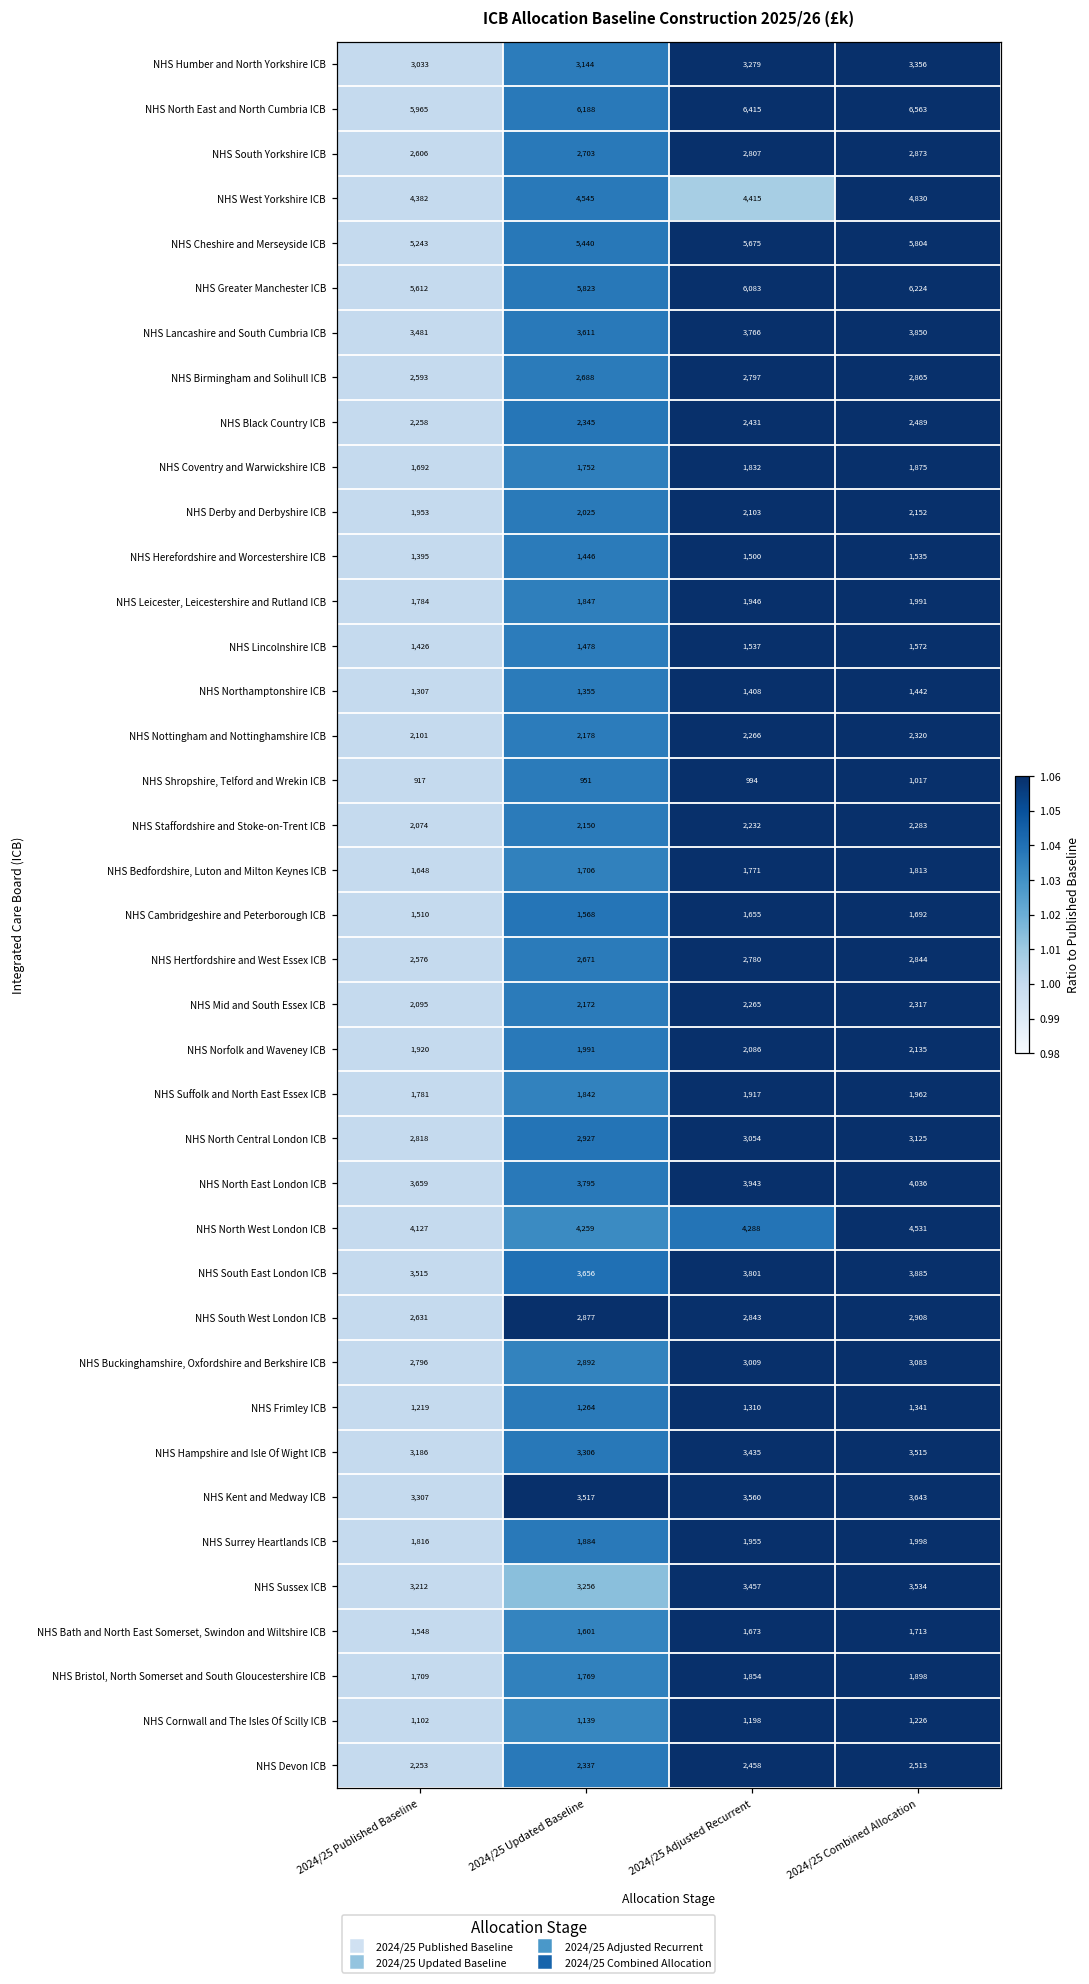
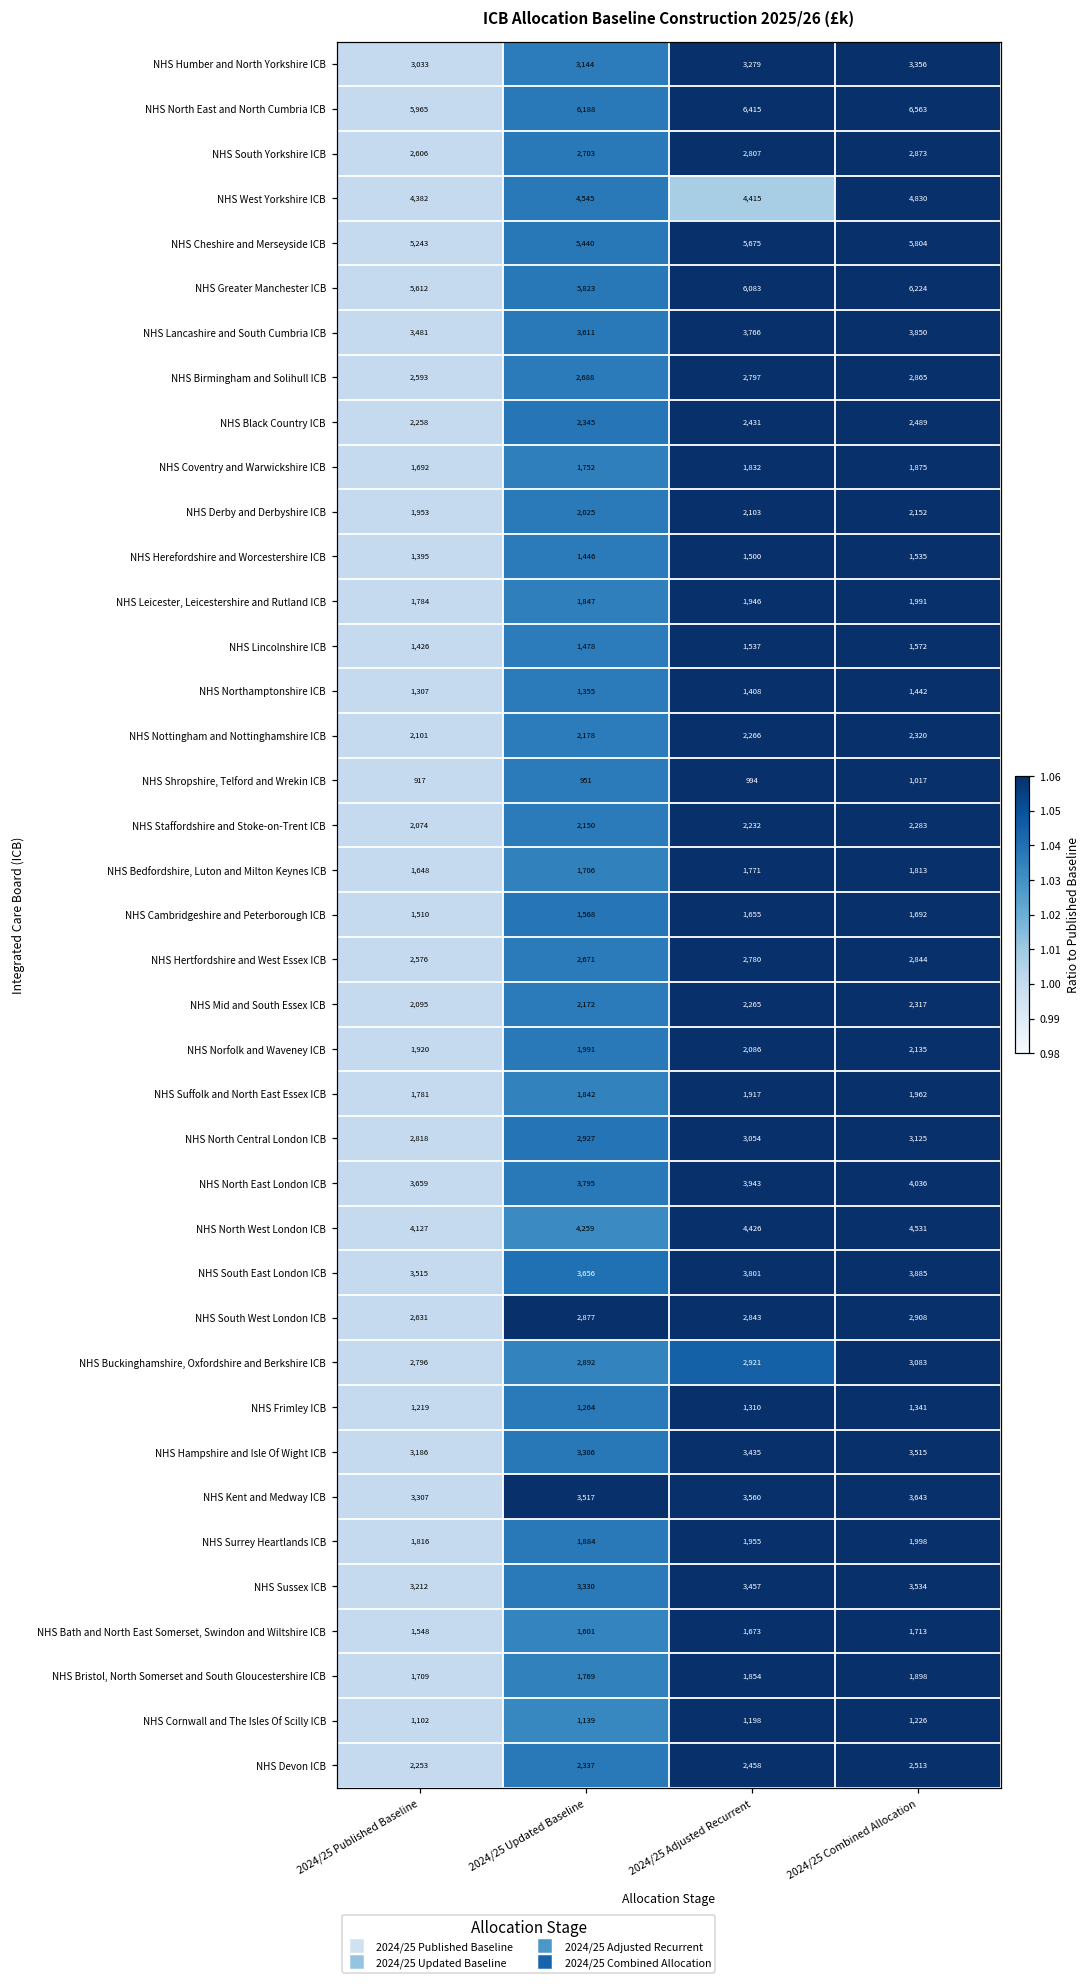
NHS North West London ICB, 2024/25 Adjusted Recurrent: 4,288 -> 4,426
NHS Buckinghamshire, Oxfordshire and Berkshire ICB, 2024/25 Adjusted Recurrent: 3,009 -> 2,921
NHS Sussex ICB, 2024/25 Updated Baseline: 3,256 -> 3,330
